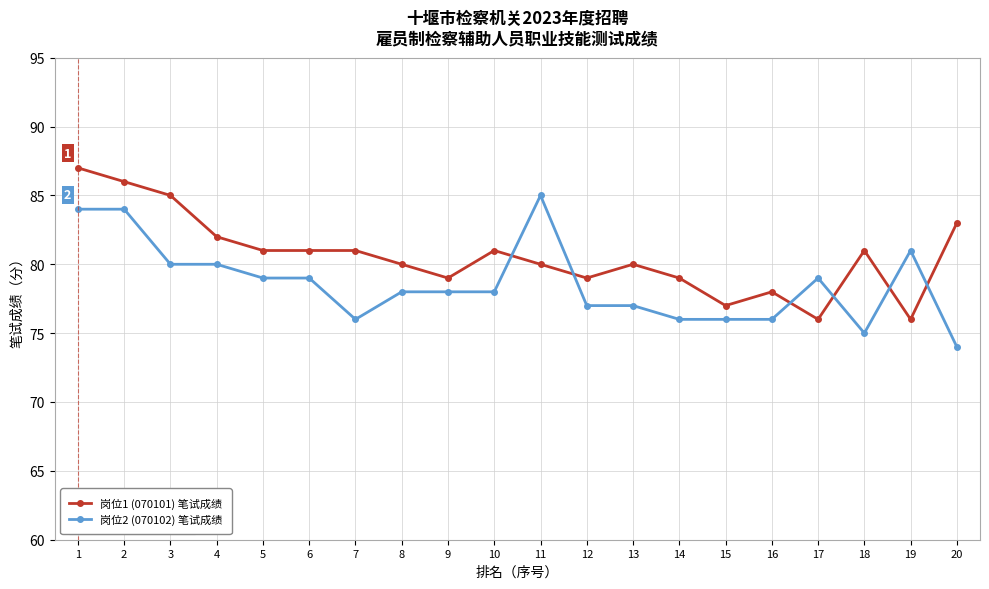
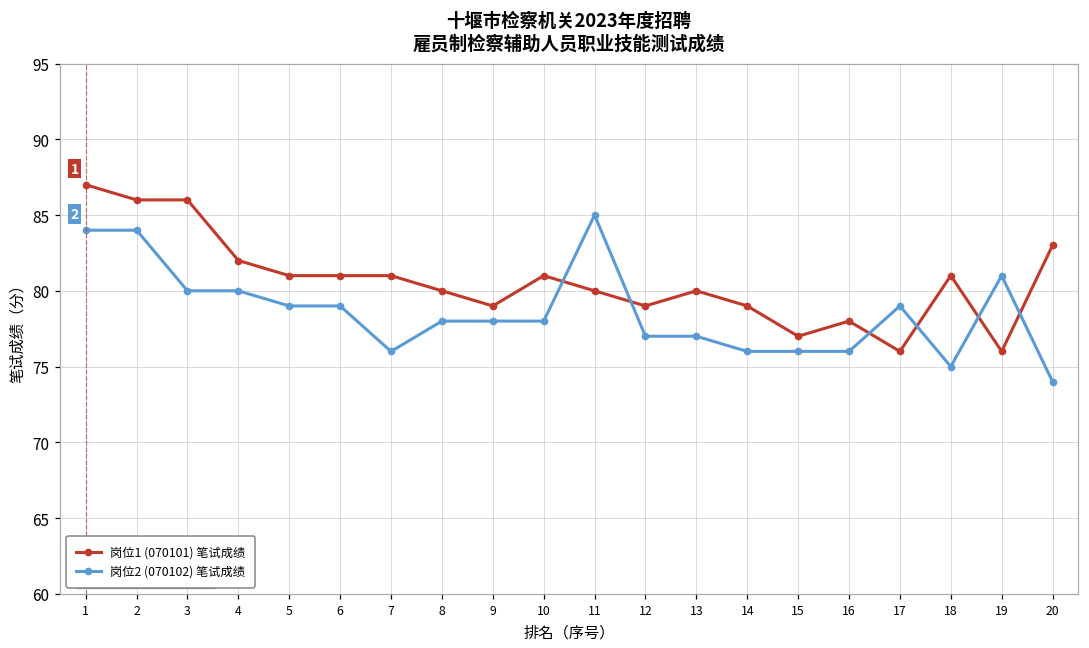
岗位1 (070101) 笔试成绩, 3: 85 -> 86
